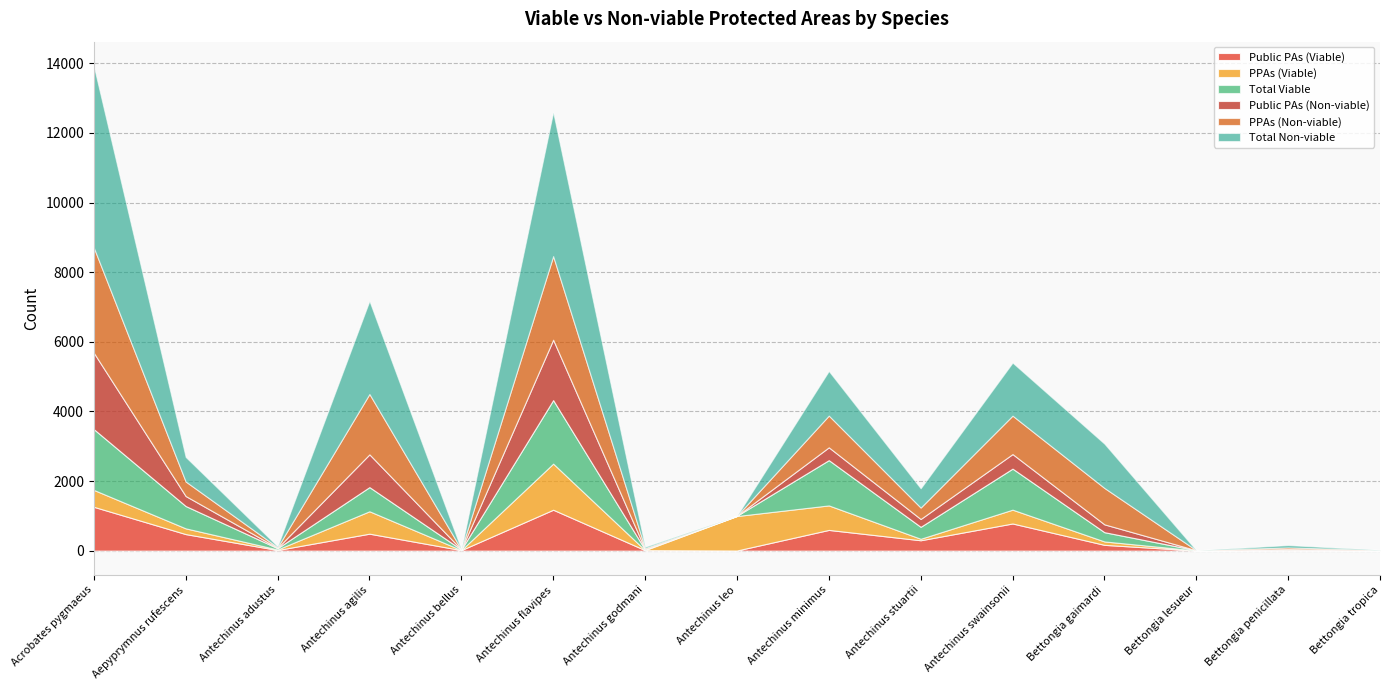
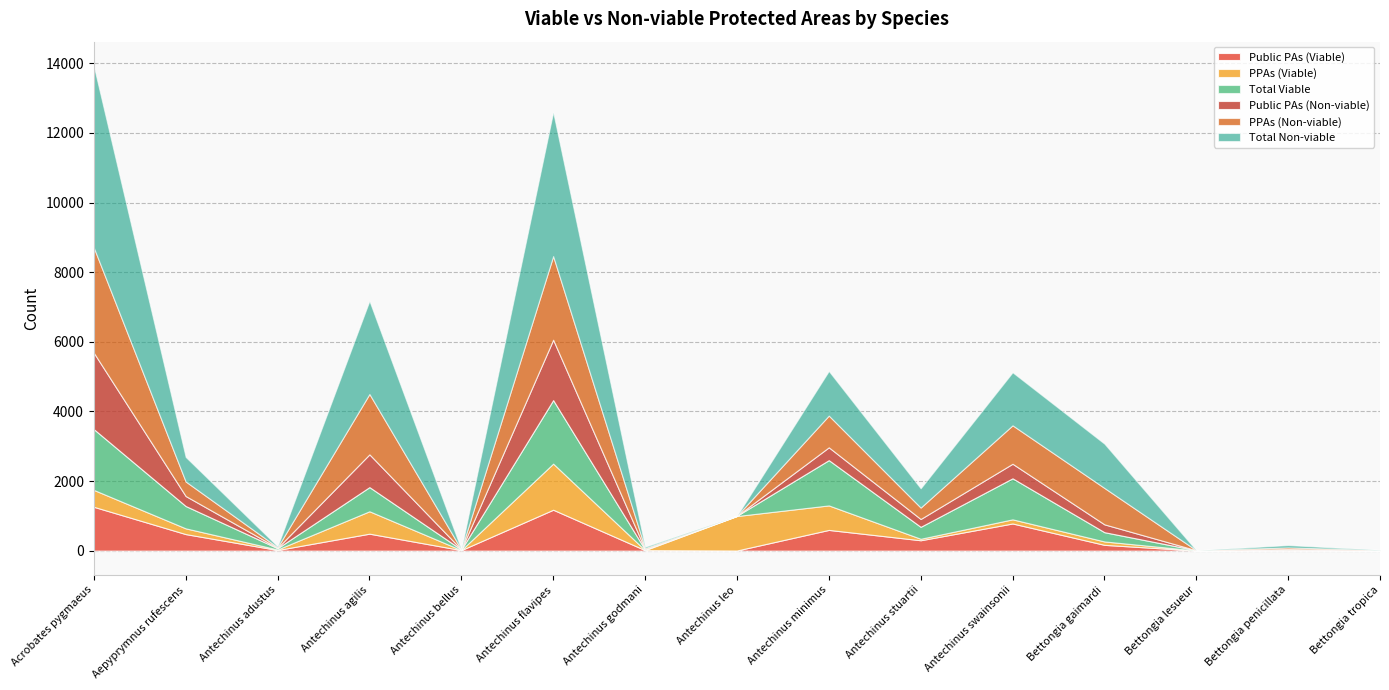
PPAs (Viable), Antechinus swainsonii: 400 -> 100
